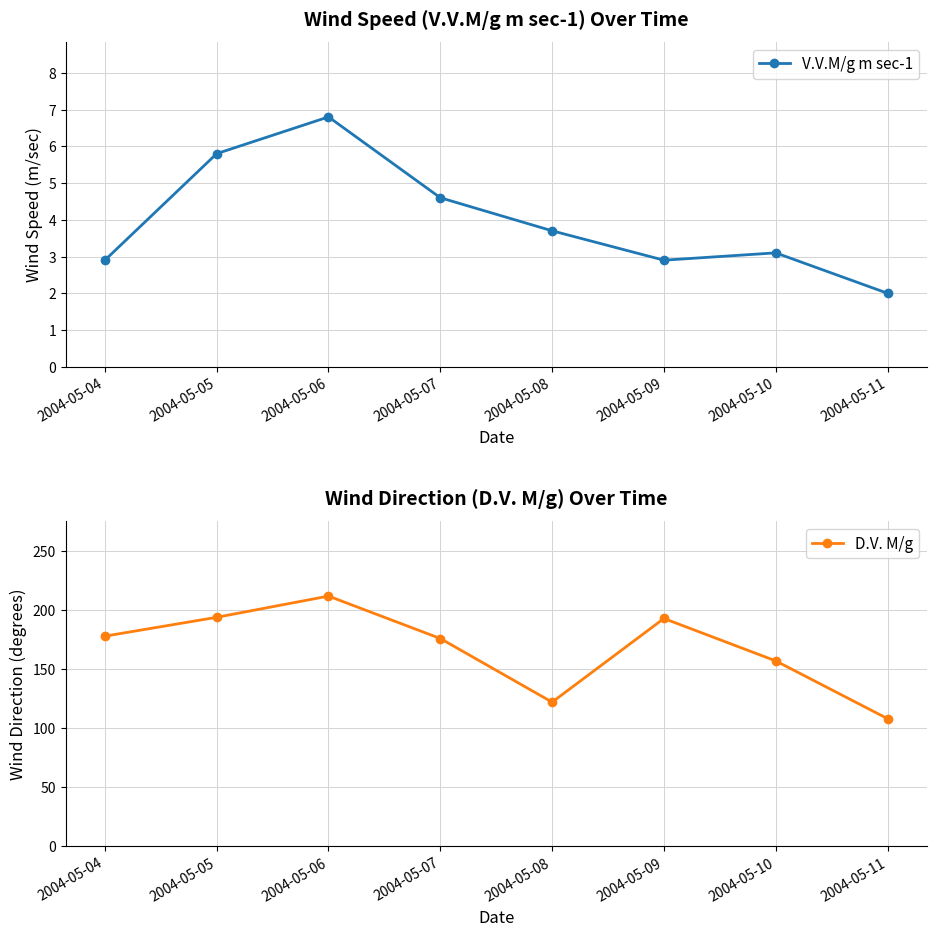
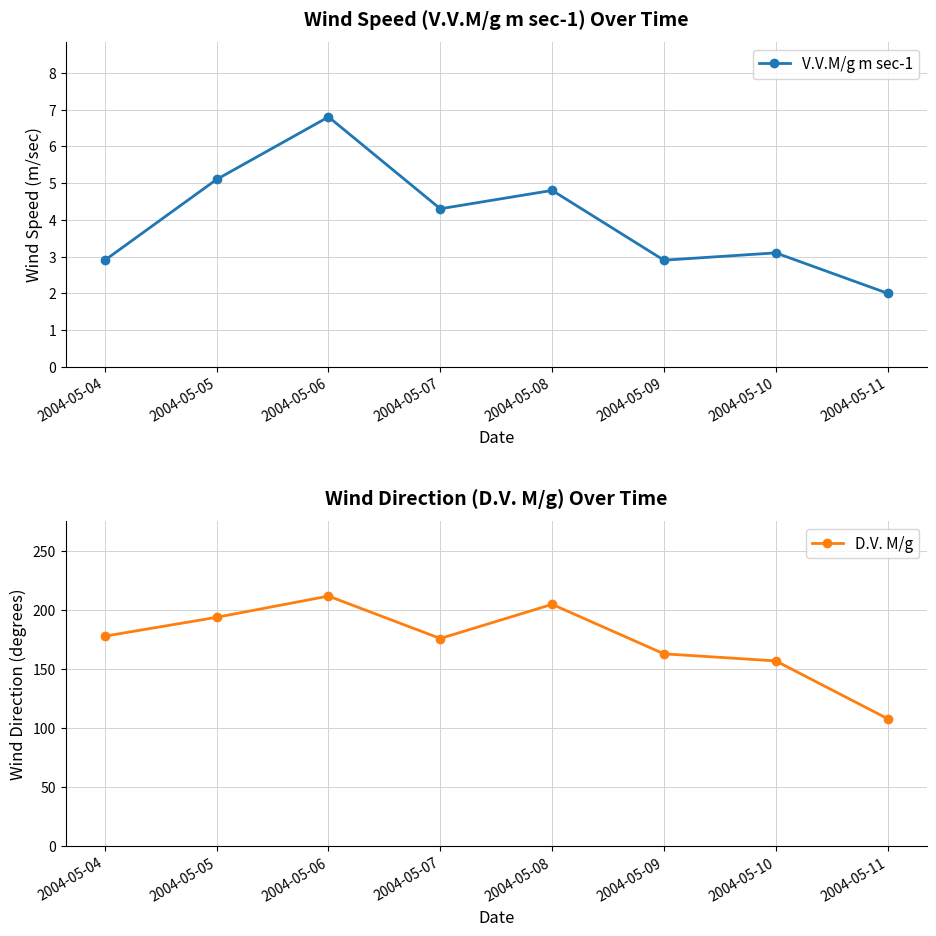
Wind Speed (V.V.M/g m sec-1) Over Time, 2004-05-05: 5.8 -> 5.1
Wind Speed (V.V.M/g m sec-1) Over Time, 2004-05-07: 4.6 -> 4.3
Wind Speed (V.V.M/g m sec-1) Over Time, 2004-05-08: 3.7 -> 4.8
Wind Direction (D.V. M/g) Over Time, 2004-05-08: 122 -> 205
Wind Direction (D.V. M/g) Over Time, 2004-05-09: 193 -> 163
